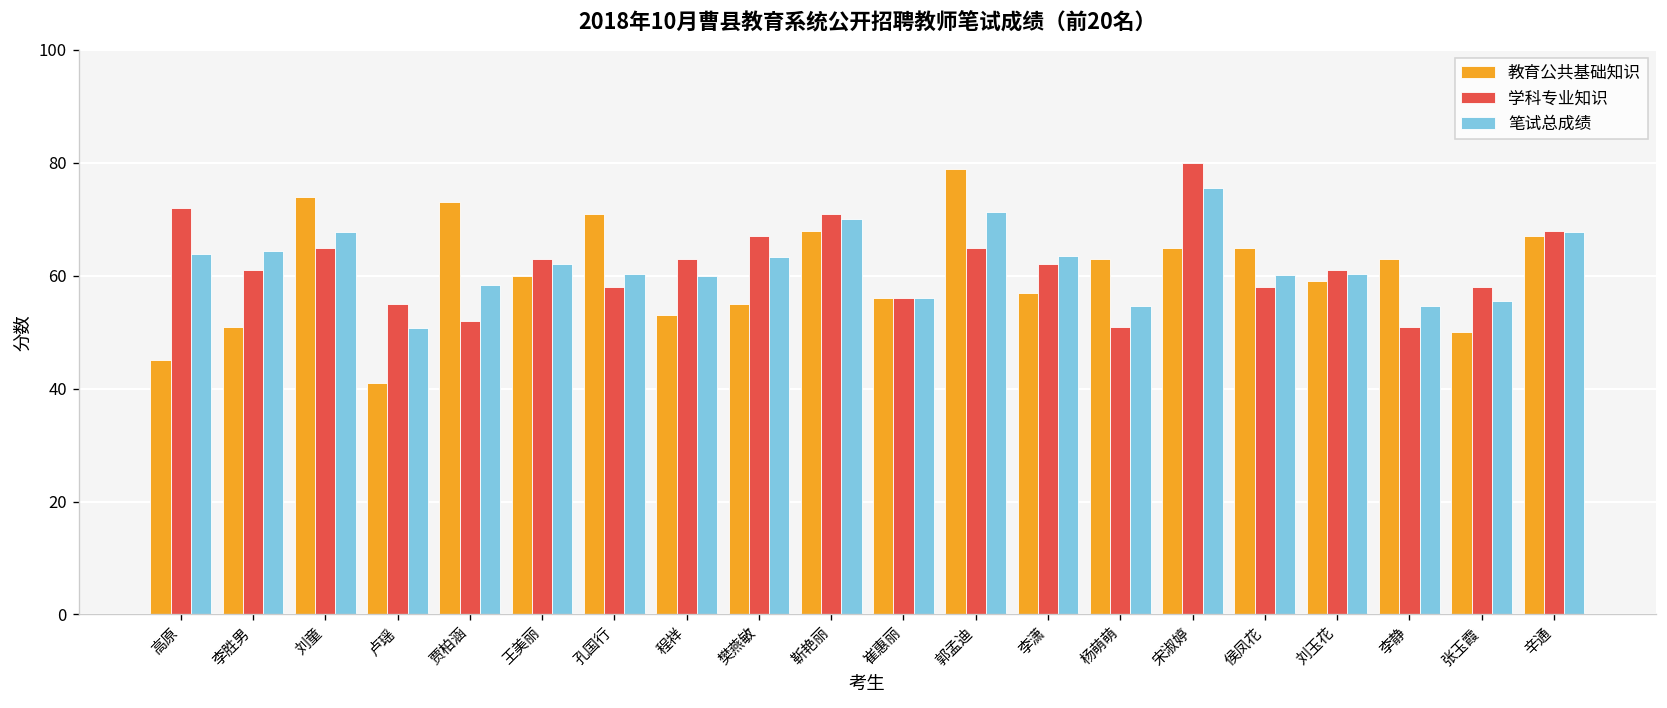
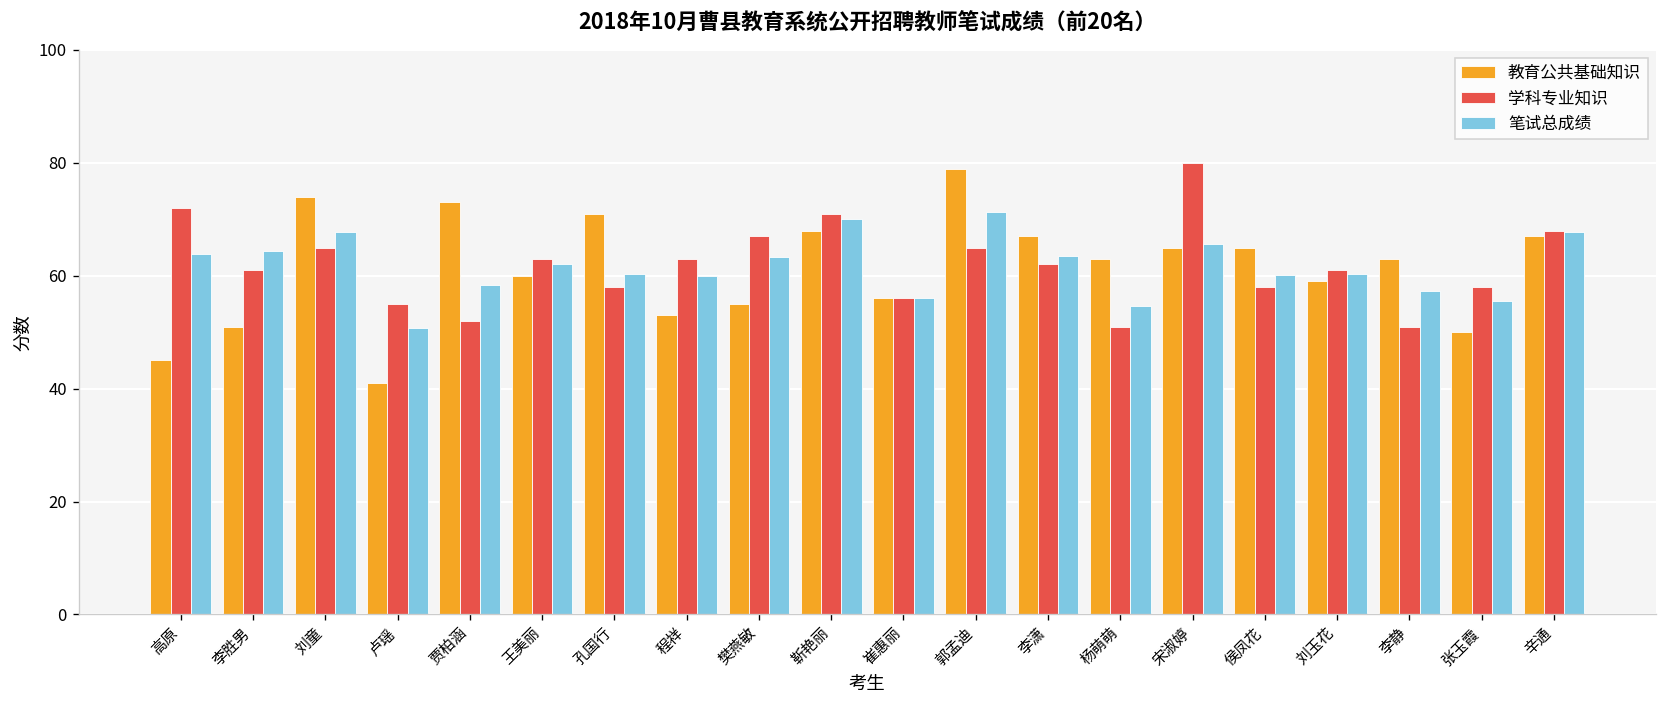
教育公共基础知识, 李潇: 57 -> 67
笔试总成绩, 宋淑婷: 76 -> 66
笔试总成绩, 李静: 55 -> 57
